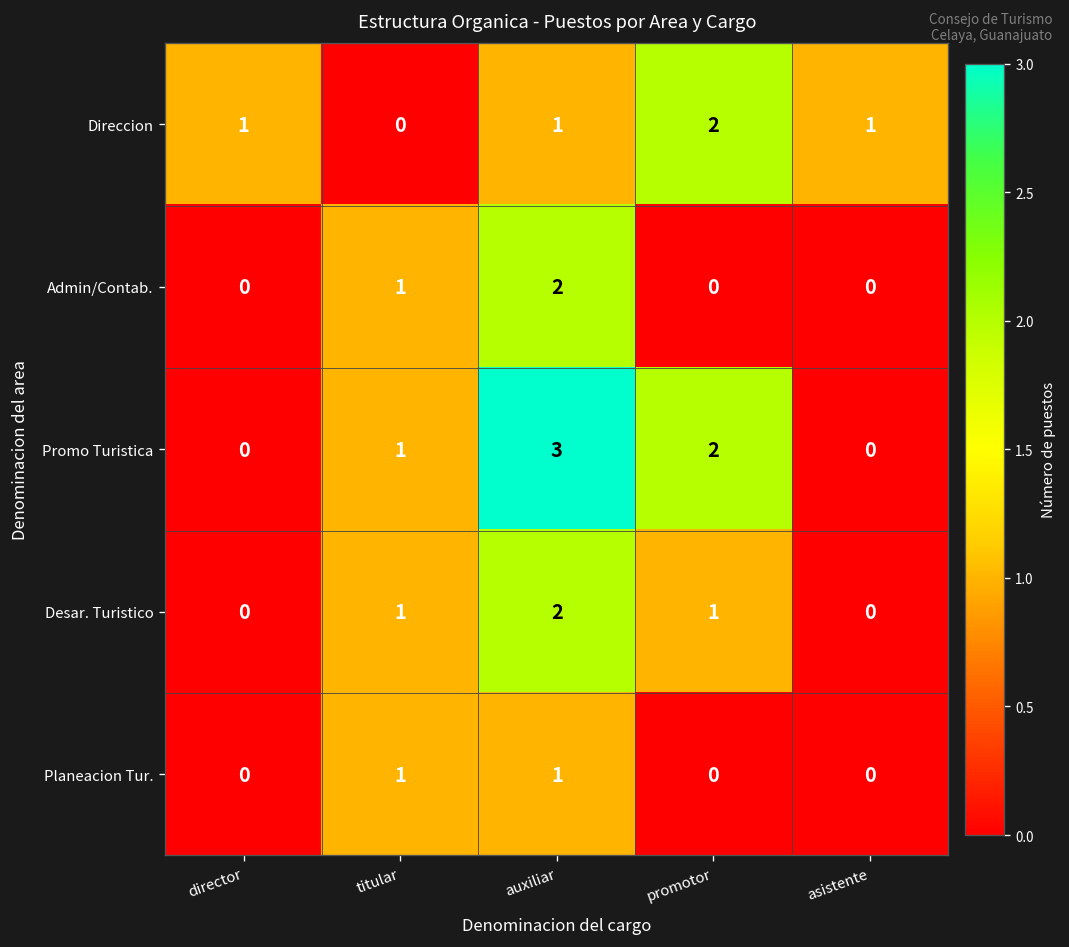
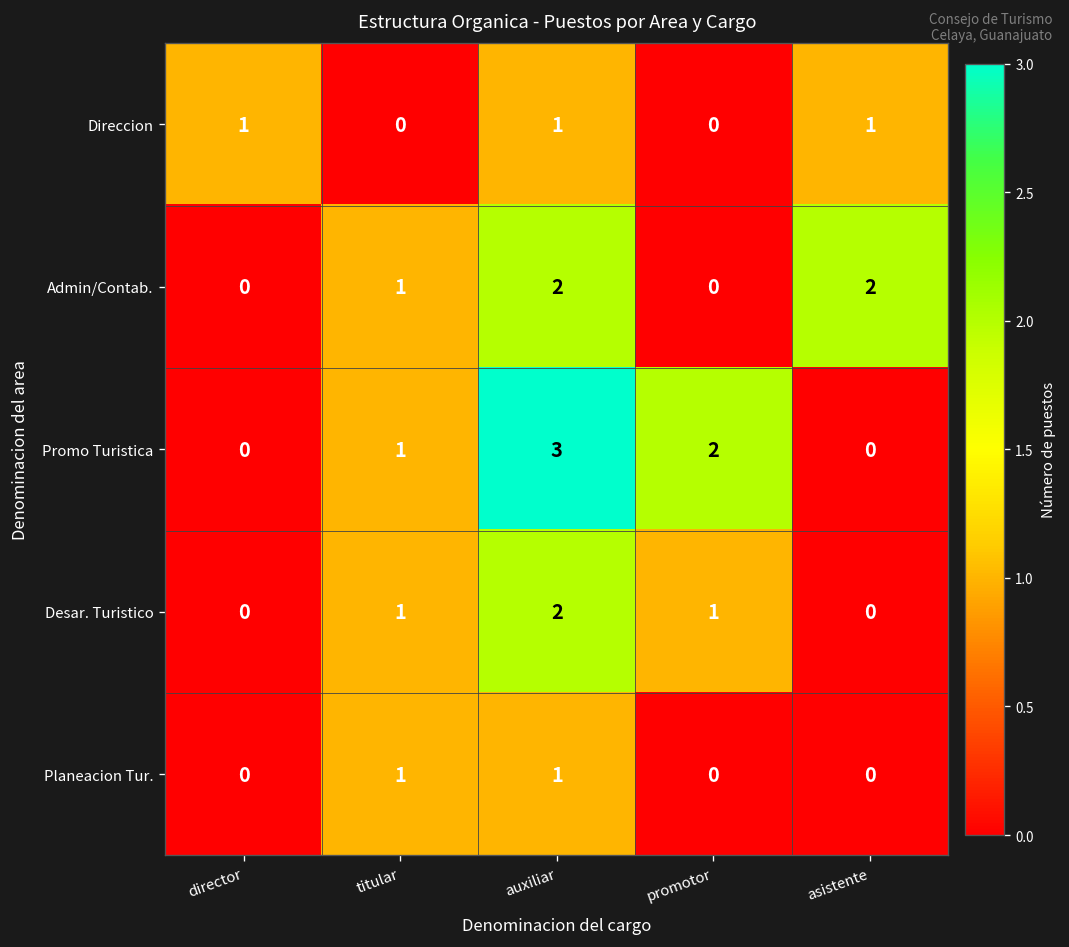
Direccion, promotor: 2 -> 0
Admin/Contab., asistente: 0 -> 2
